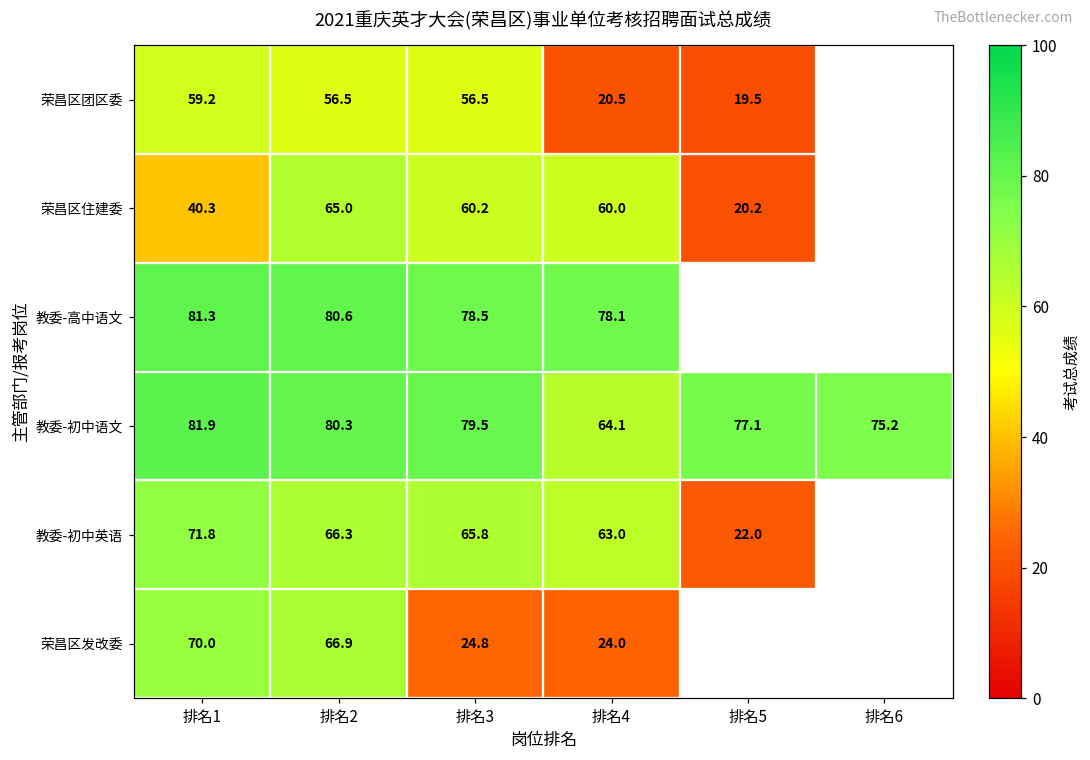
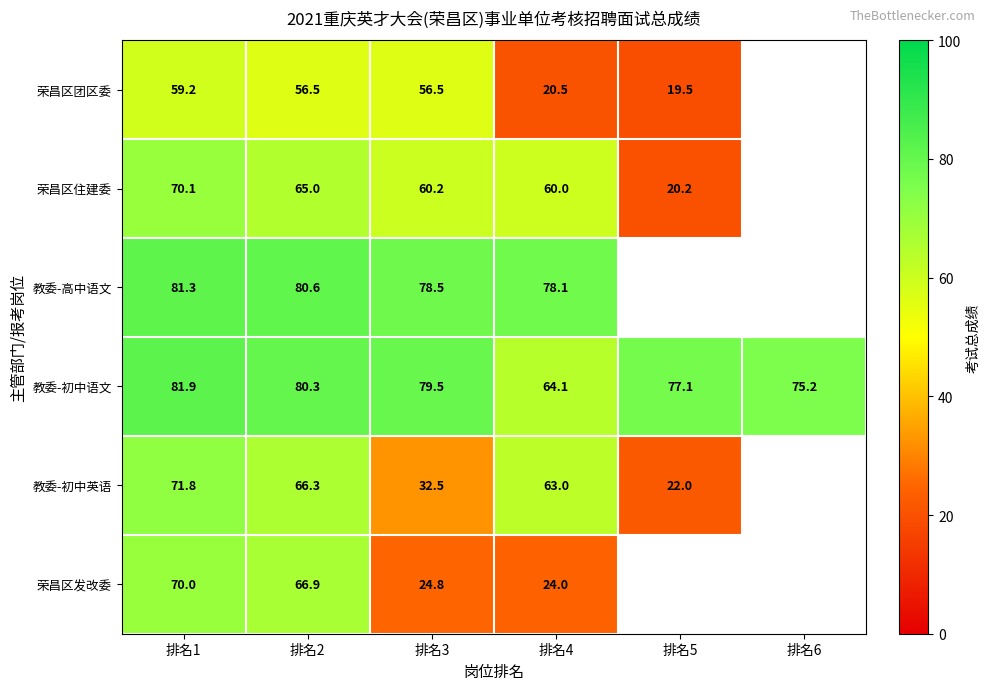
荣昌区住建委, 排名1: 40.3 -> 70.1
教委-初中英语, 排名3: 65.8 -> 32.5
